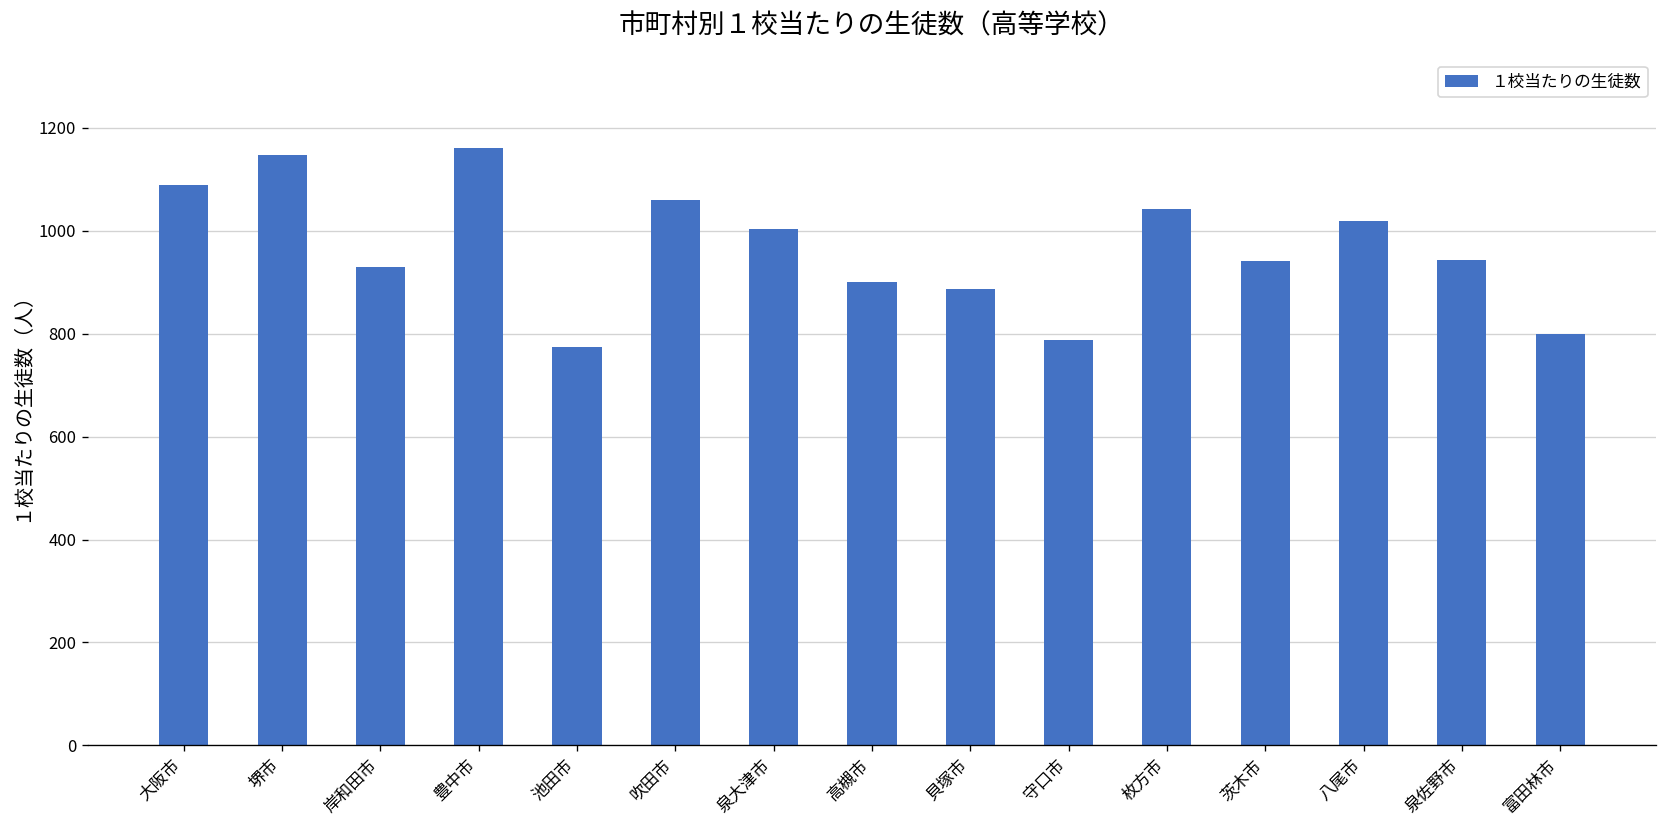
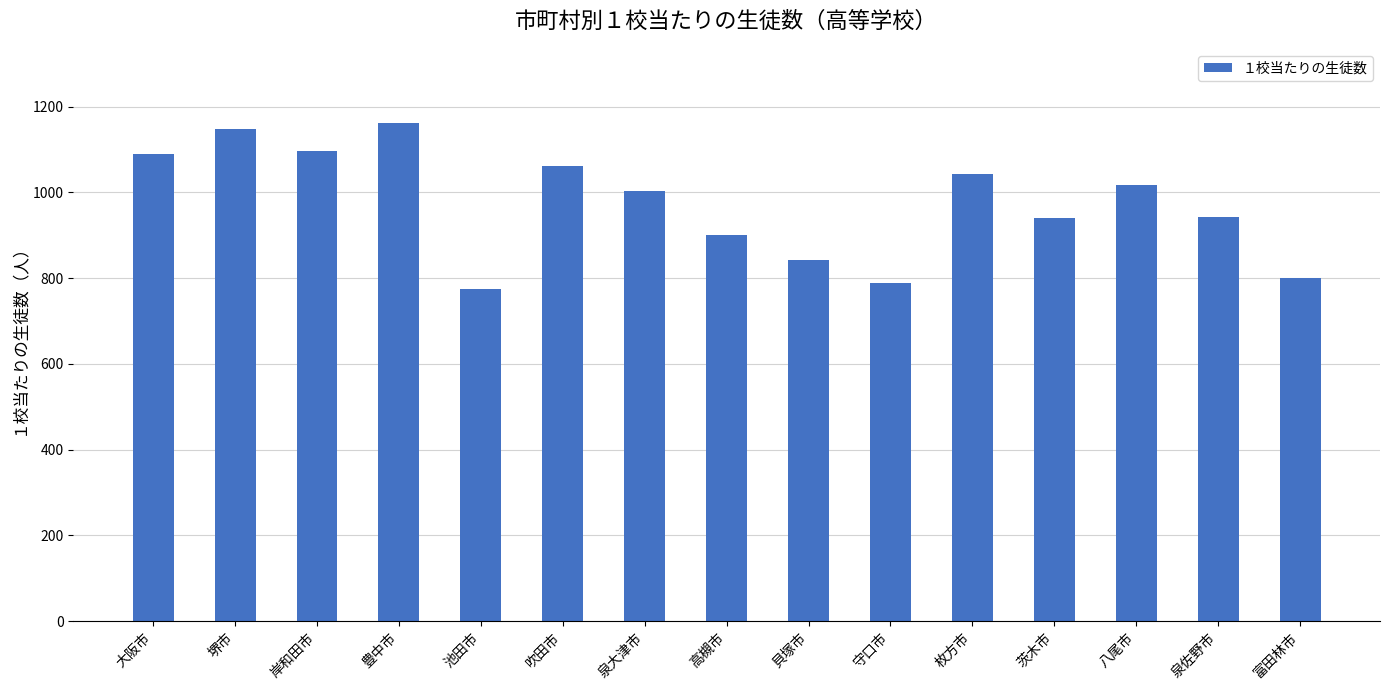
岸和田市: 930 -> 1100
貝塚市: 890 -> 840
